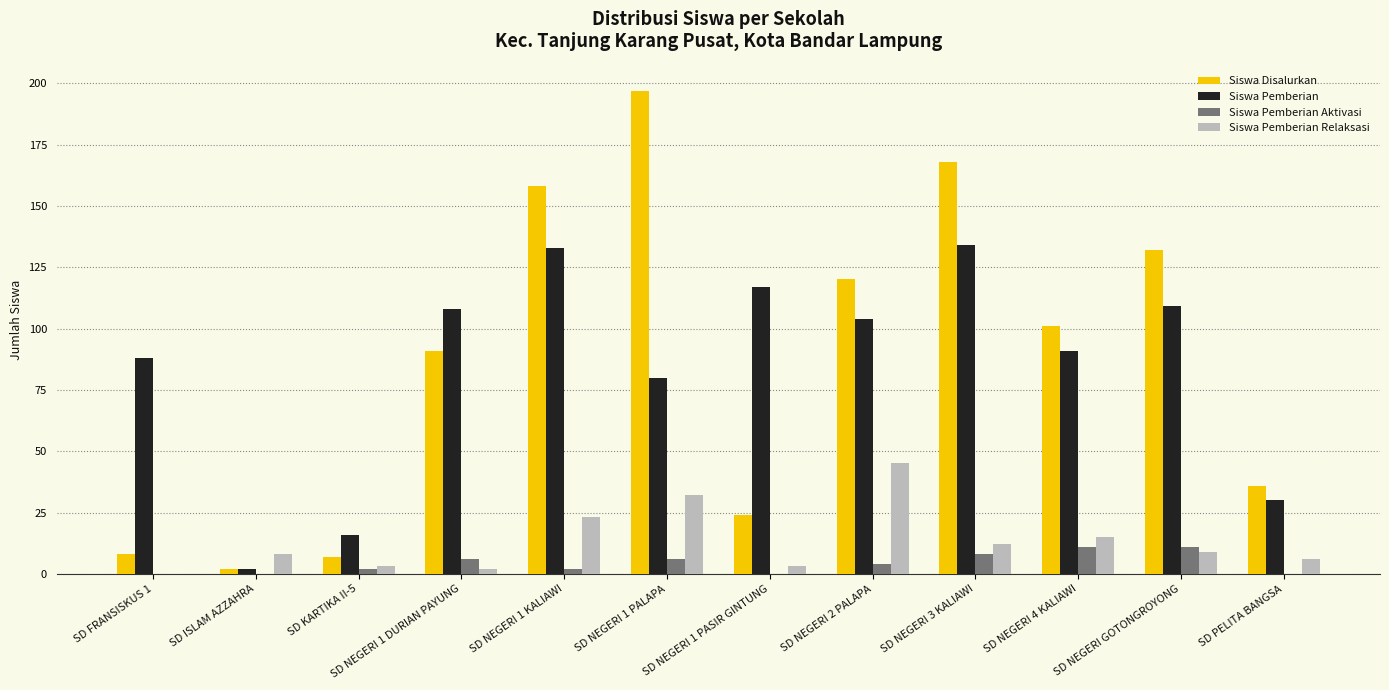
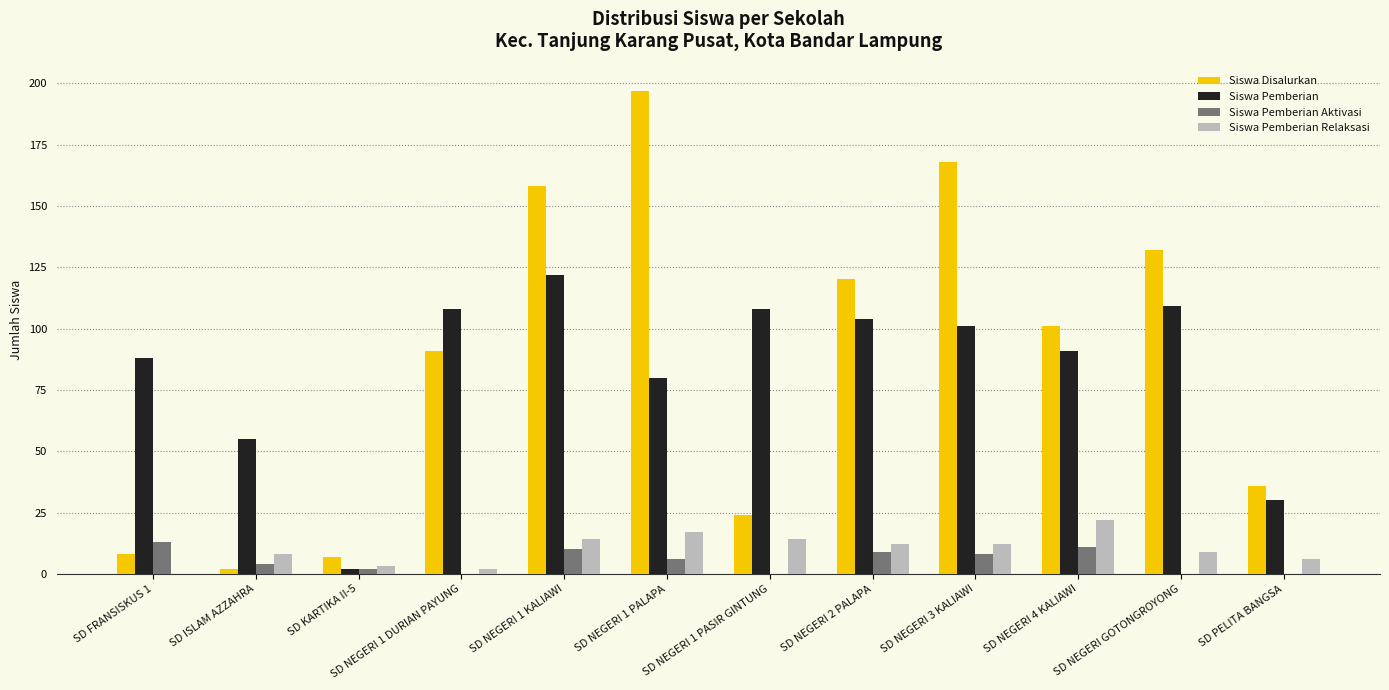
Siswa Pemberian Aktivasi, SD FRANSISKUS 1: 0 -> 13
Siswa Pemberian, SD ISLAM AZZAHRA: 2 -> 55
Siswa Pemberian Aktivasi, SD ISLAM AZZAHRA: 0 -> 4
Siswa Pemberian, SD KARTIKA II-5: 16 -> 2
Siswa Pemberian Aktivasi, SD NEGERI 1 DURIAN PAYUNG: 6 -> 0
Siswa Pemberian, SD NEGERI 1 KALIAWI: 133 -> 122
Siswa Pemberian Aktivasi, SD NEGERI 1 KALIAWI: 2 -> 10
Siswa Pemberian Relaksasi, SD NEGERI 1 KALIAWI: 23 -> 14
Siswa Pemberian Relaksasi, SD NEGERI 1 PALAPA: 32 -> 17
Siswa Pemberian, SD NEGERI 1 PASIR GINTUNG: 117 -> 108
Siswa Pemberian Relaksasi, SD NEGERI 1 PASIR GINTUNG: 3 -> 14
Siswa Pemberian Aktivasi, SD NEGERI 2 PALAPA: 4 -> 9
Siswa Pemberian Relaksasi, SD NEGERI 2 PALAPA: 45 -> 12
Siswa Pemberian, SD NEGERI 3 KALIAWI: 134 -> 101
Siswa Pemberian Relaksasi, SD NEGERI 4 KALIAWI: 15 -> 22
Siswa Pemberian Aktivasi, SD NEGERI GOTONGROYONG: 11 -> 0
